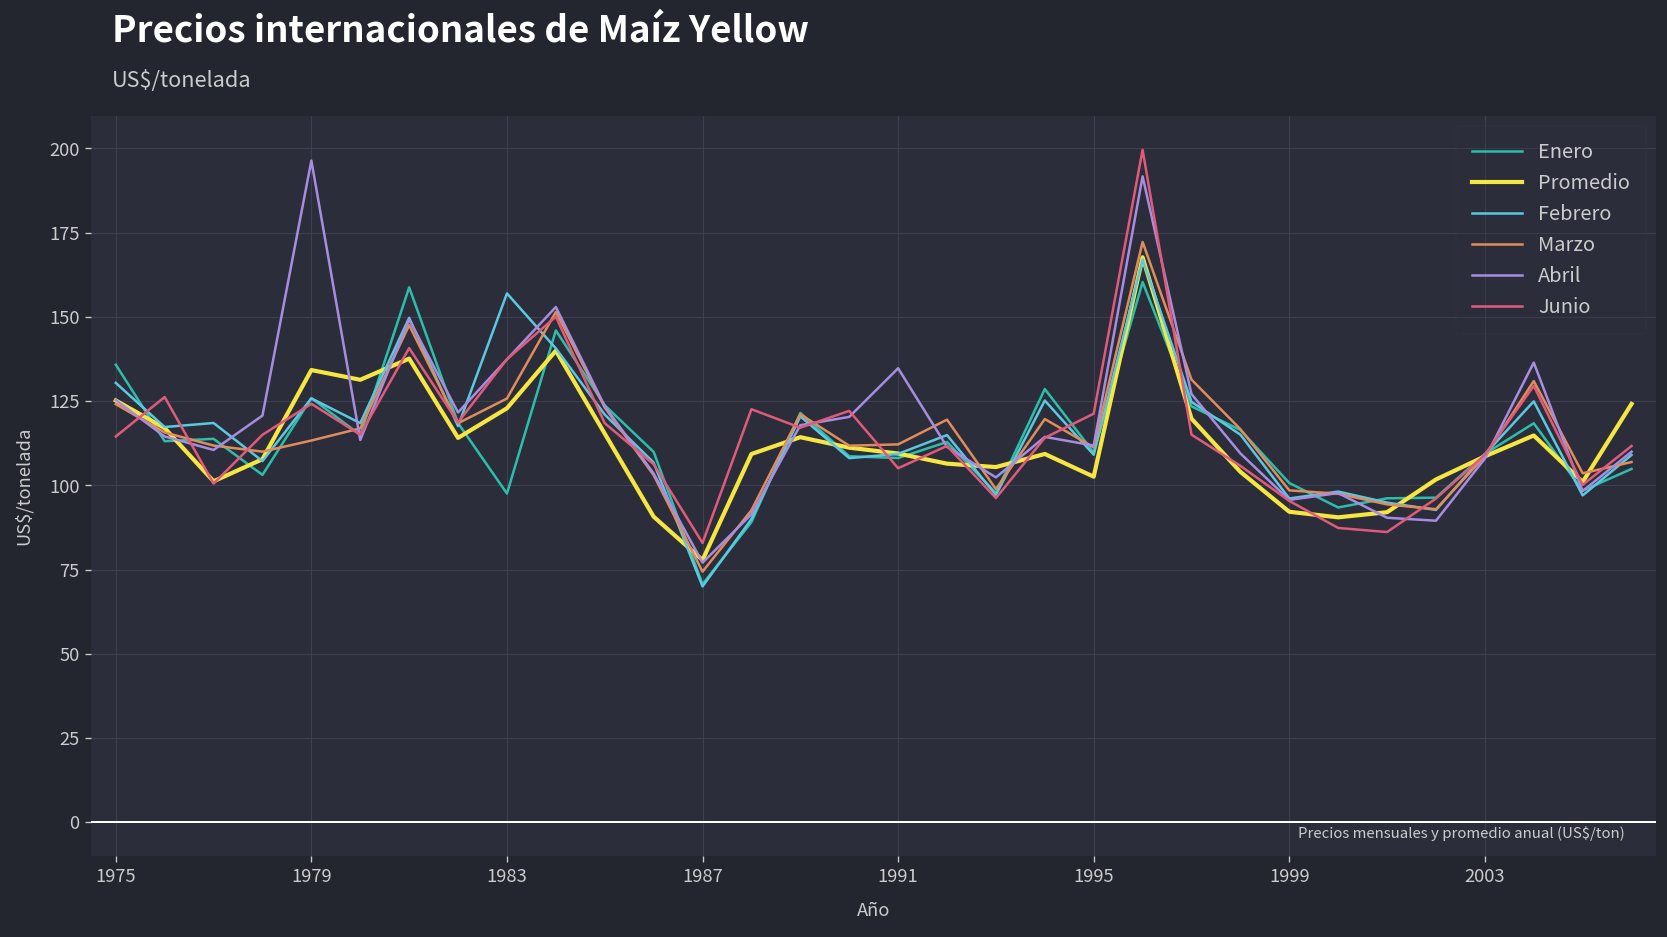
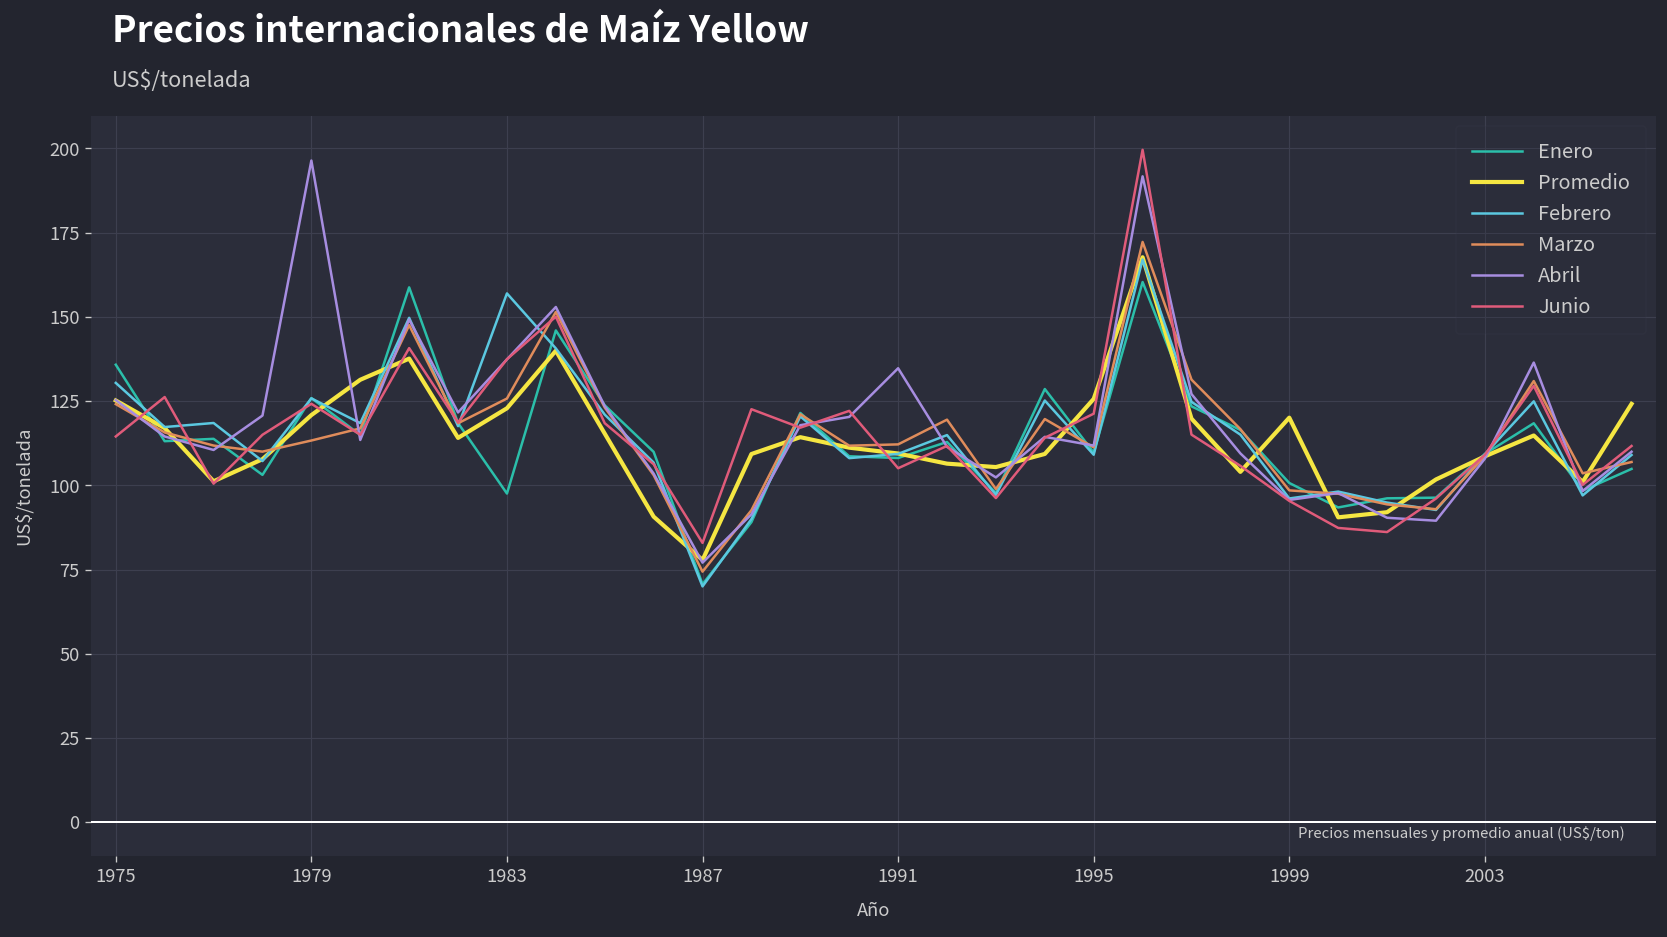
Promedio, 1979: 134 -> 121
Promedio, 1995: 103 -> 126
Promedio, 1999: 92 -> 120
